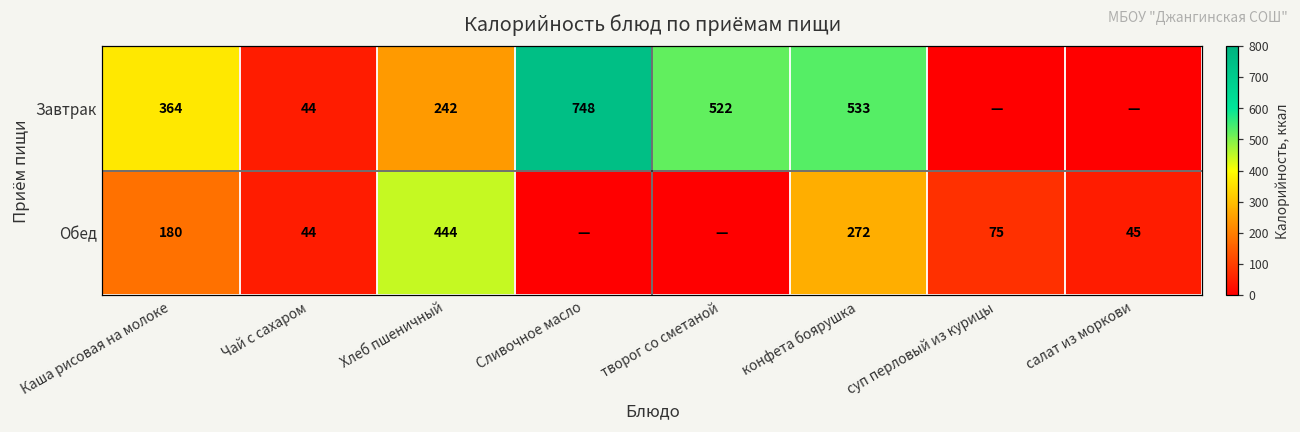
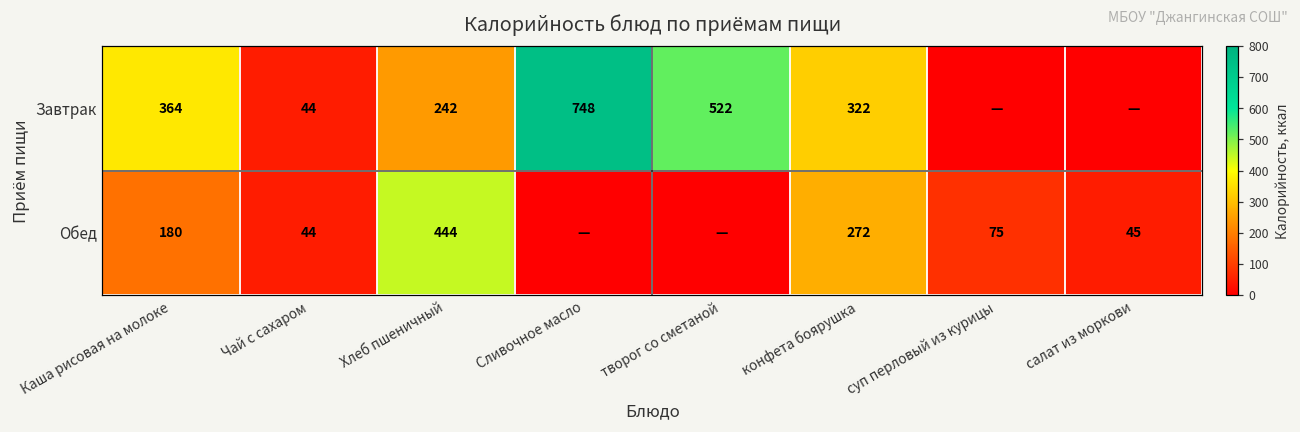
Завтрак, конфета боярушка: 533 -> 322
